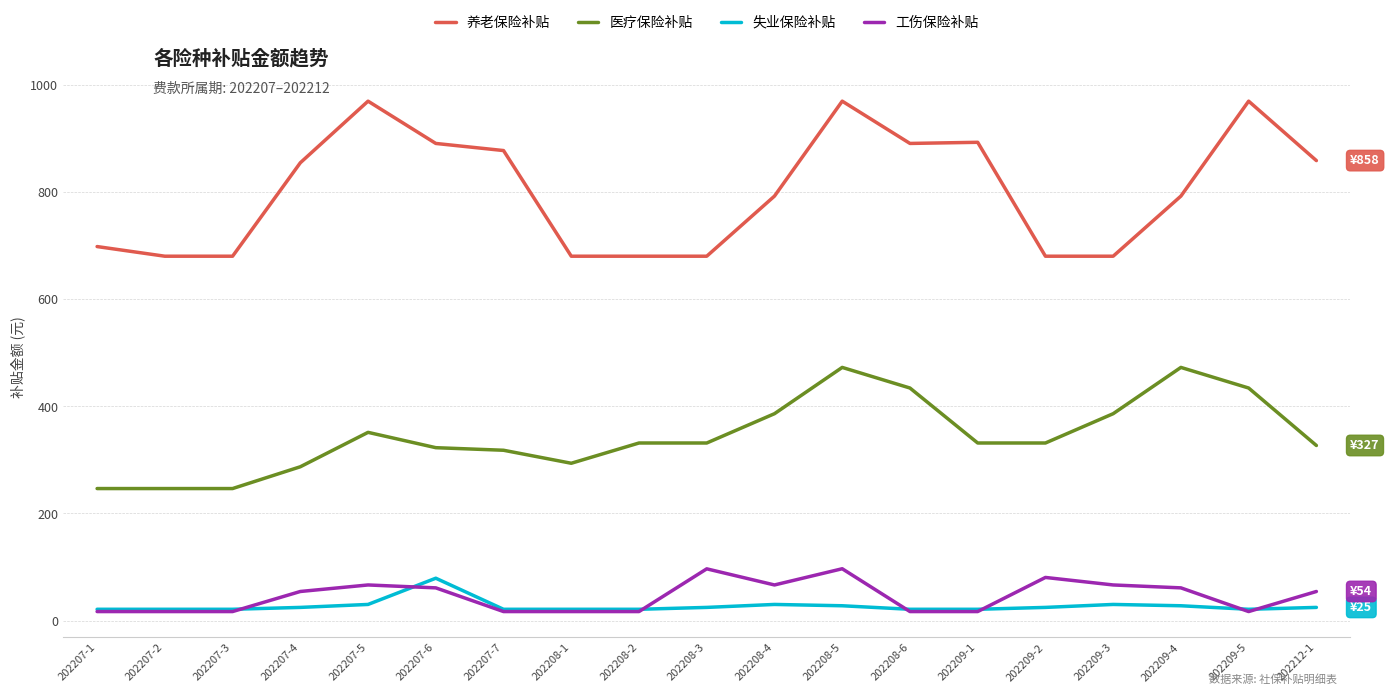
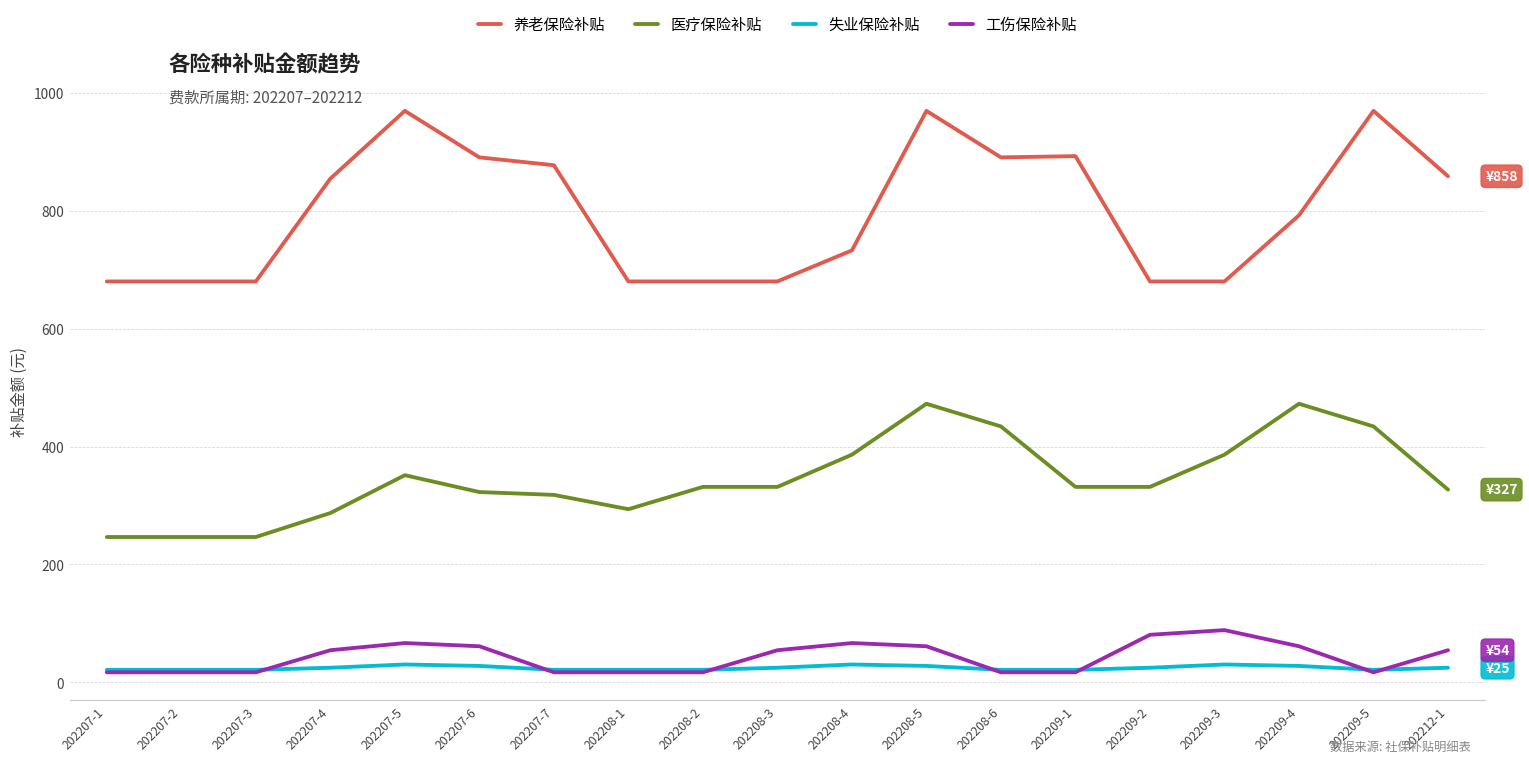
养老保险补贴, 202207-1: 700 -> 680
失业保险补贴, 202207-6: 80 -> 30
工伤保险补贴, 202208-3: 100 -> 50
养老保险补贴, 202208-4: 790 -> 730
工伤保险补贴, 202208-5: 100 -> 60
工伤保险补贴, 202209-3: 70 -> 90
